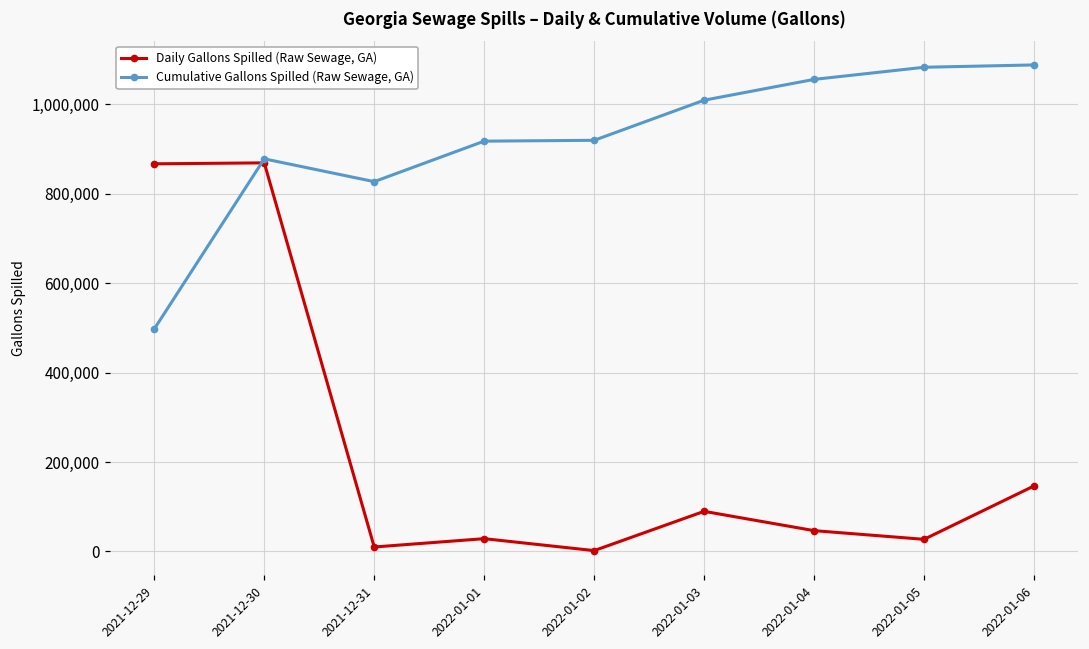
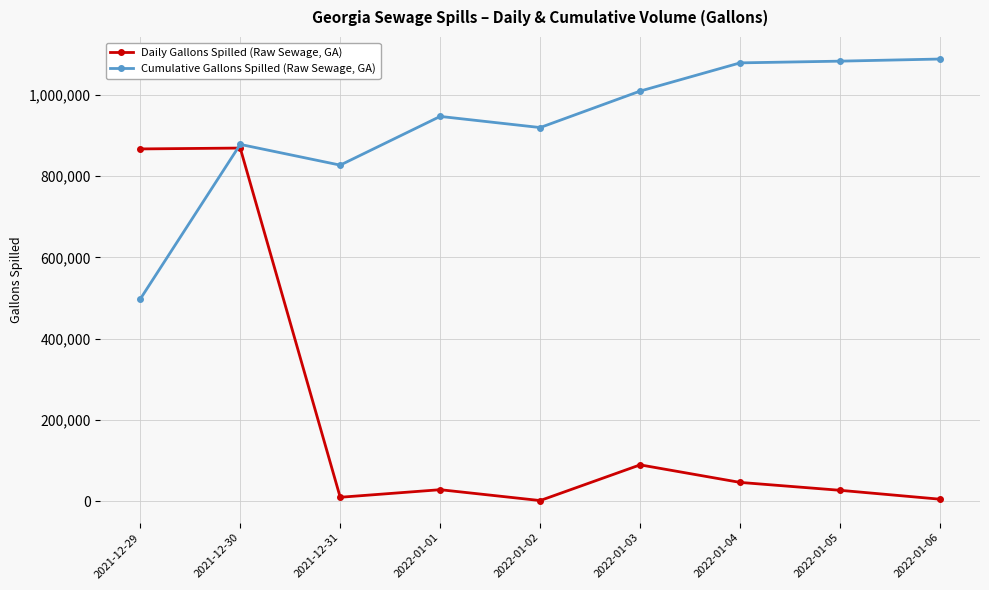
Cumulative Gallons Spilled (Raw Sewage, GA), 2022-01-01: 920,000 -> 950,000
Cumulative Gallons Spilled (Raw Sewage, GA), 2022-01-04: 1,060,000 -> 1,080,000
Daily Gallons Spilled (Raw Sewage, GA), 2022-01-06: 150,000 -> 10,000
